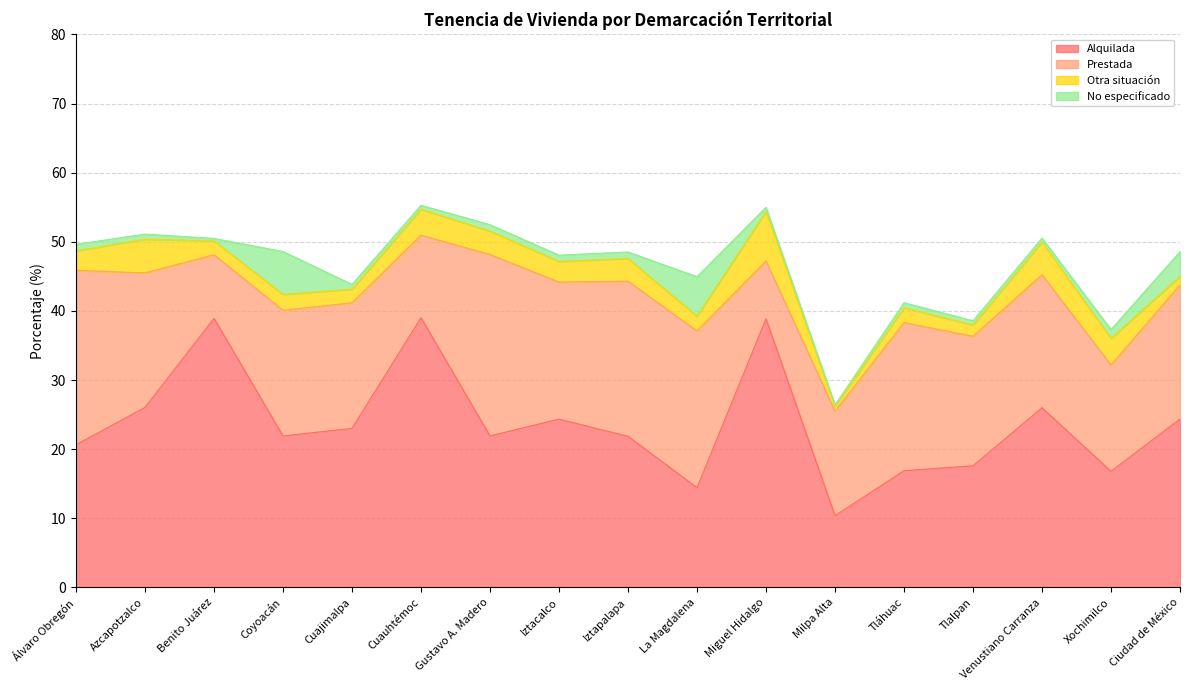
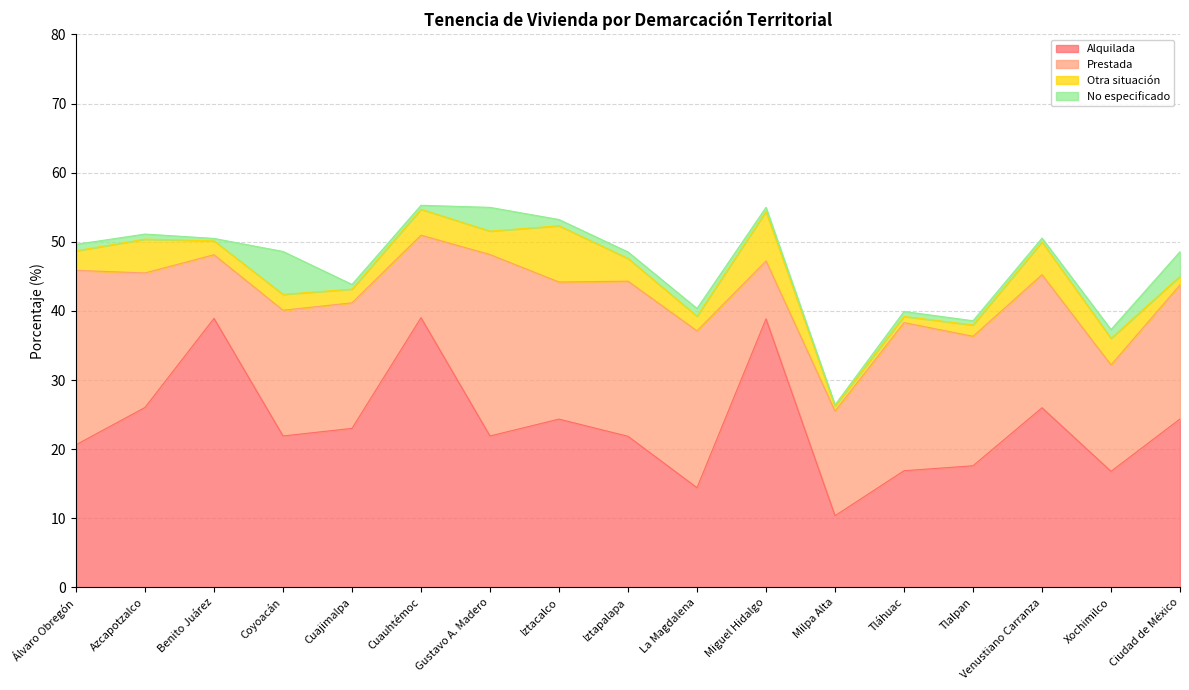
No especificado, Gustavo A. Madero: 1 -> 3
Otra situación, Iztacalco: 3 -> 8
No especificado, La Magdalena: 6 -> 1
Otra situación, Tláhuac: 2 -> 1
